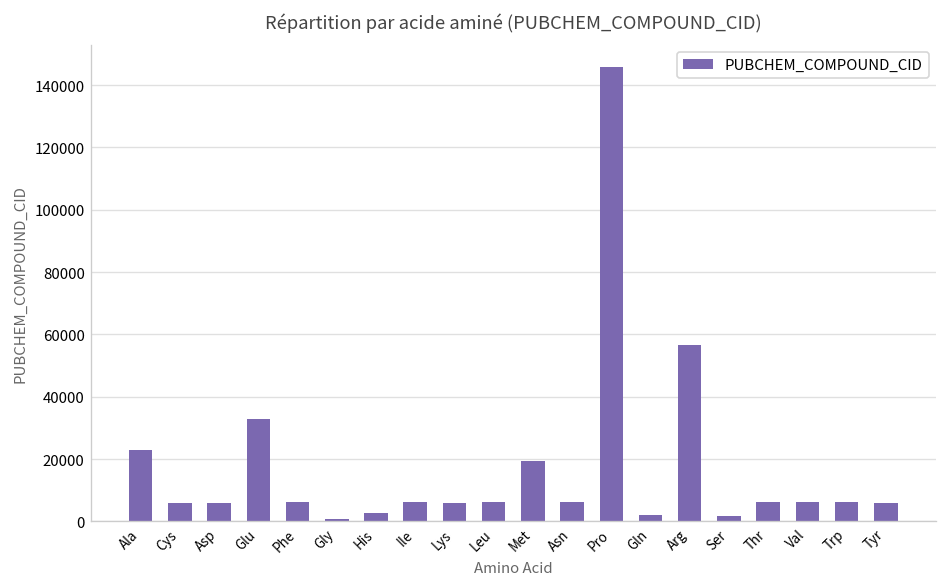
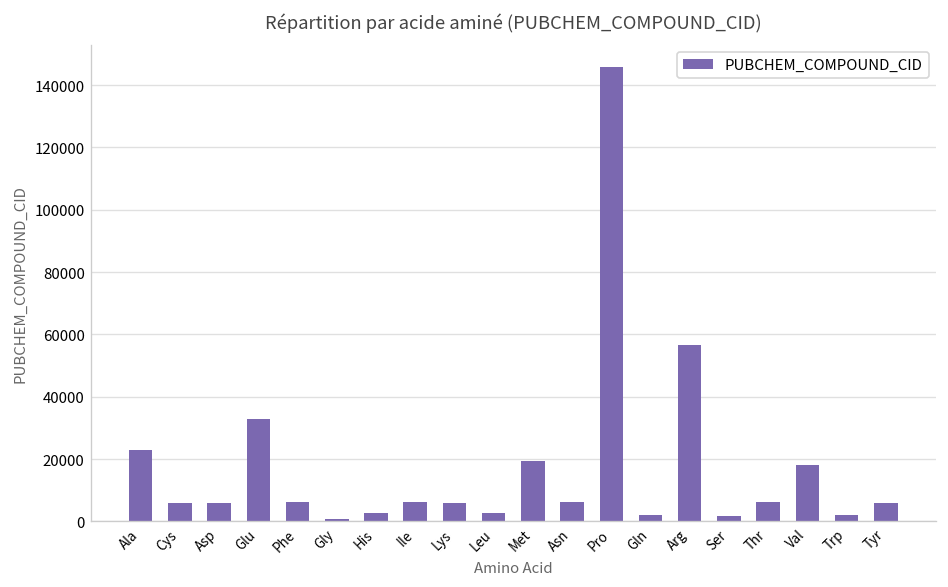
Leu: 6000 -> 3000
Val: 6000 -> 18000
Trp: 6000 -> 2000
